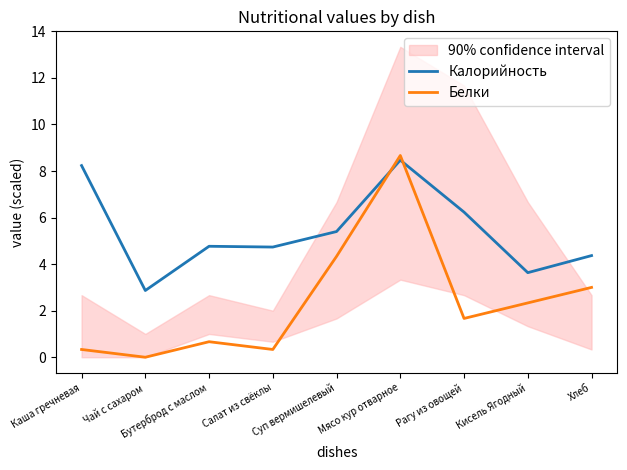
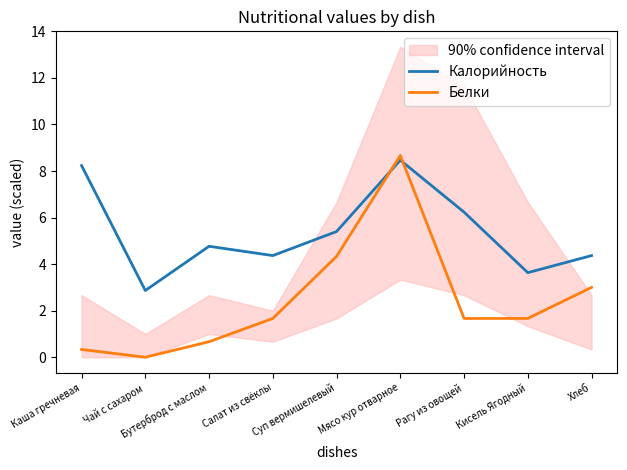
Калорийность, Салат из свёклы: 4.7 -> 4.4
Белки, Салат из свёклы: 0.3 -> 1.7
Белки, Кисель Ягодный: 2.3 -> 1.7
